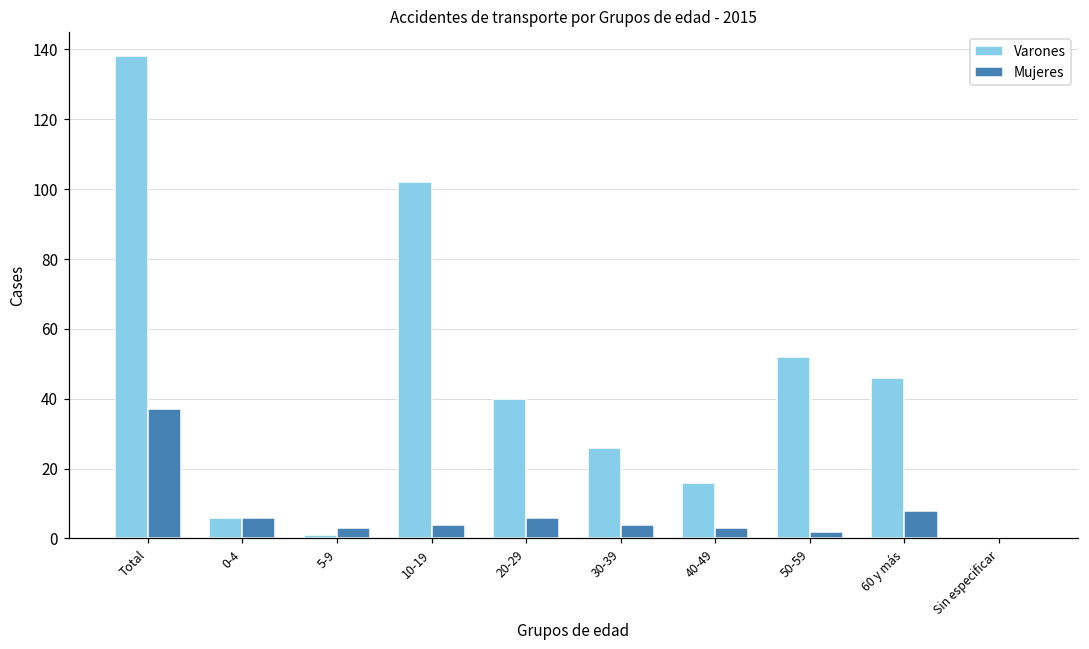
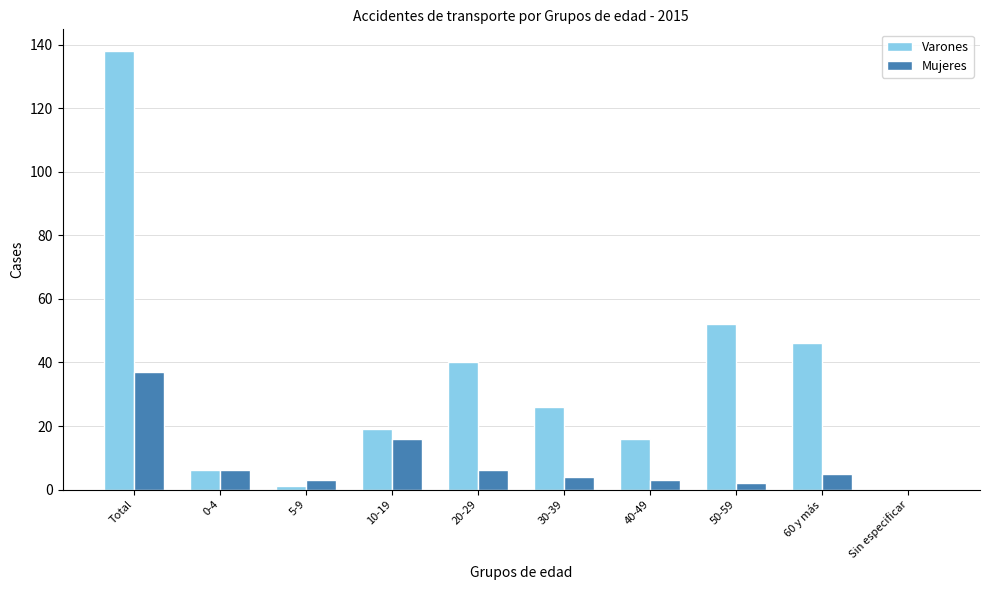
Varones, 10-19: 102 -> 19
Mujeres, 10-19: 4 -> 16
Mujeres, 60 y más: 8 -> 5
